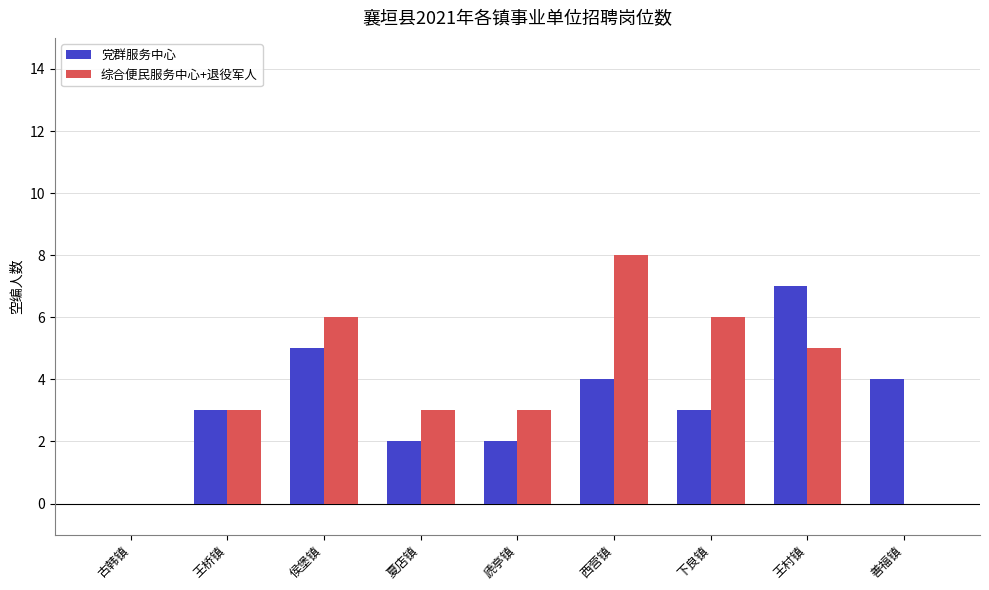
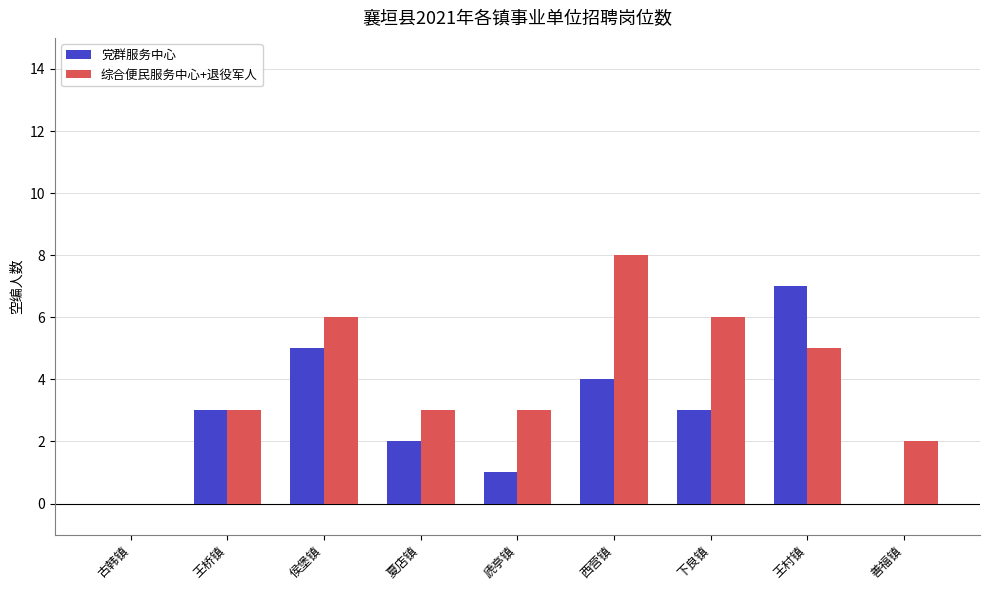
党群服务中心, 虒亭镇: 2 -> 1
党群服务中心, 善福镇: 4 -> 0
综合便民服务中心+退役军人, 善福镇: 0 -> 2
